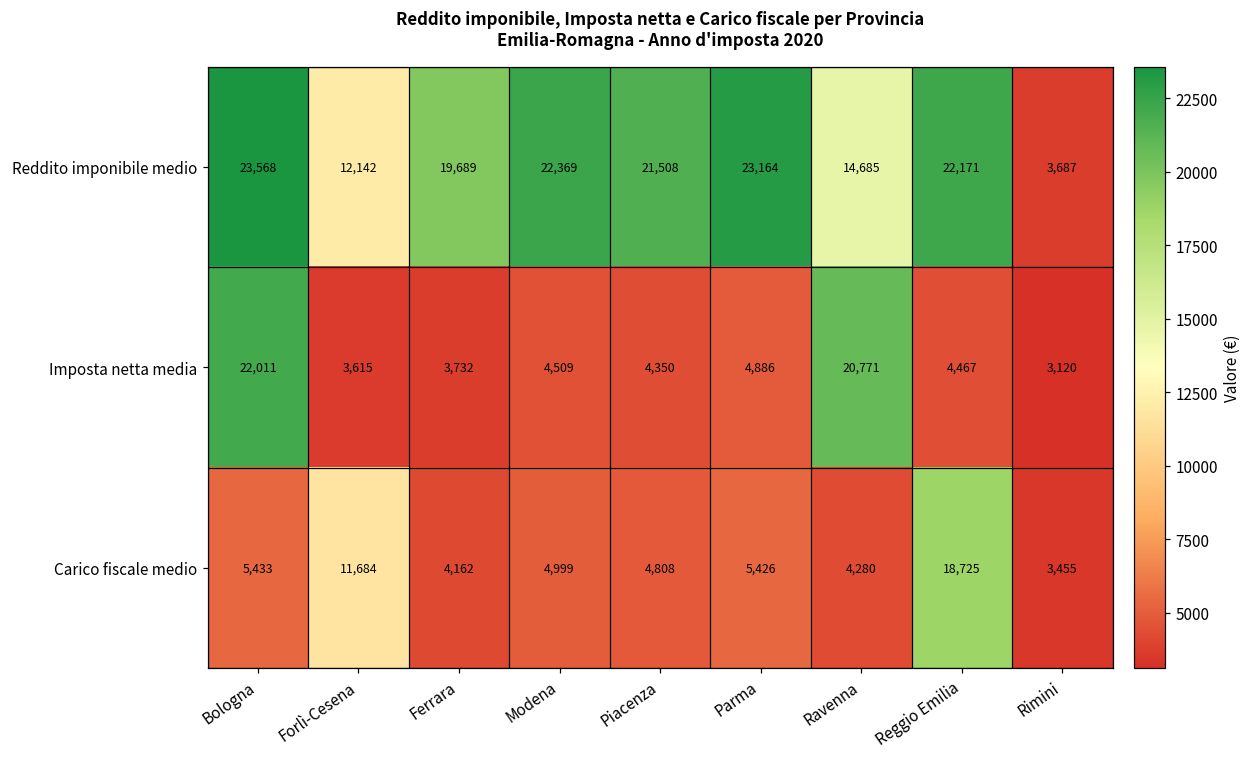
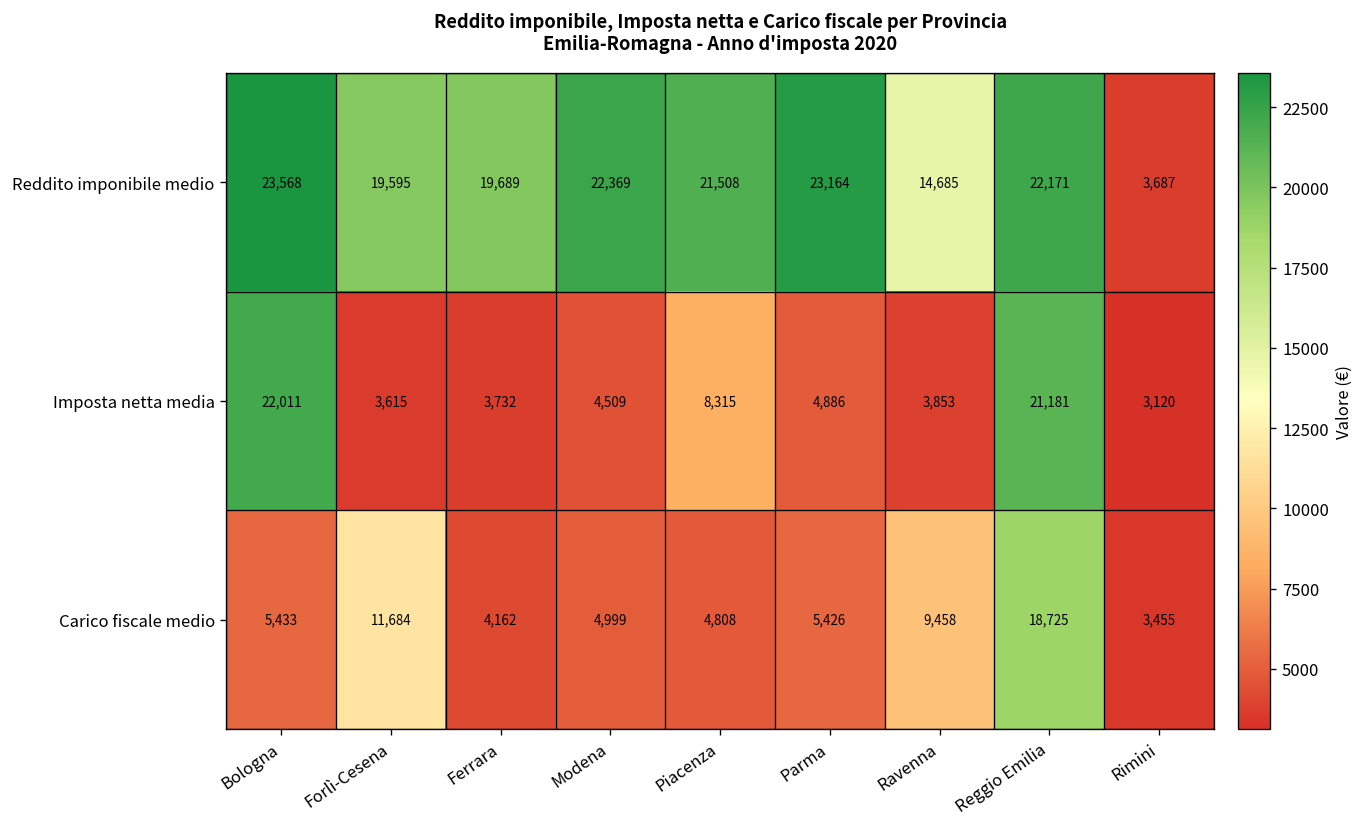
Reddito imponibile medio, Forlì-Cesena: 12,142 -> 19,595
Imposta netta media, Piacenza: 4,350 -> 8,315
Imposta netta media, Ravenna: 20,771 -> 3,853
Imposta netta media, Reggio Emilia: 4,467 -> 21,181
Carico fiscale medio, Ravenna: 4,280 -> 9,458
